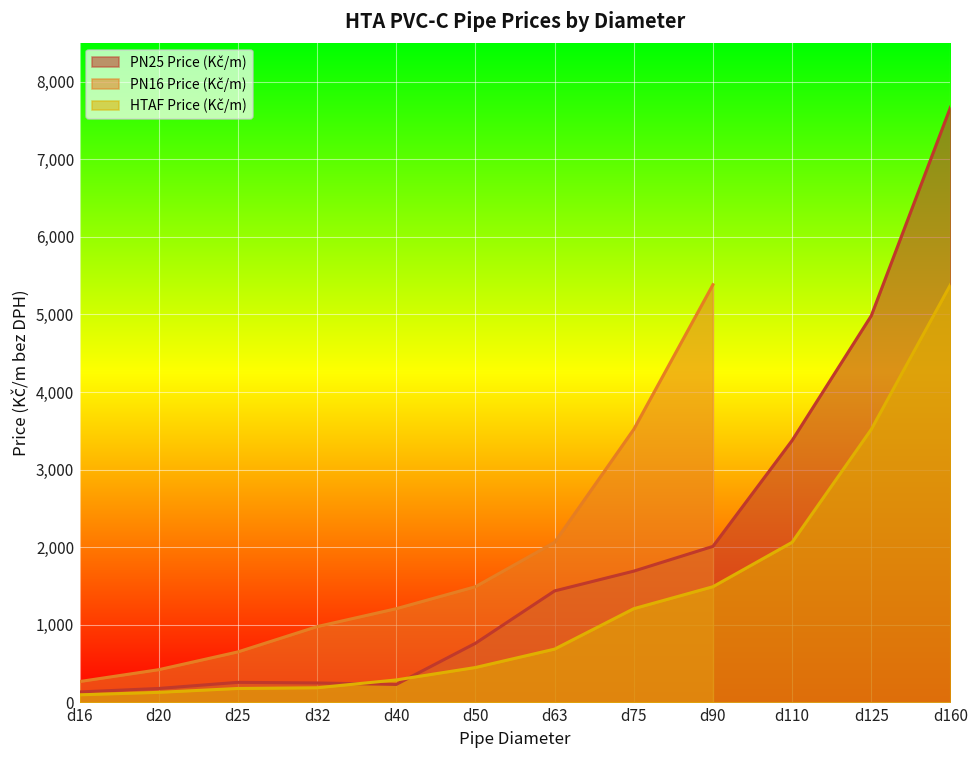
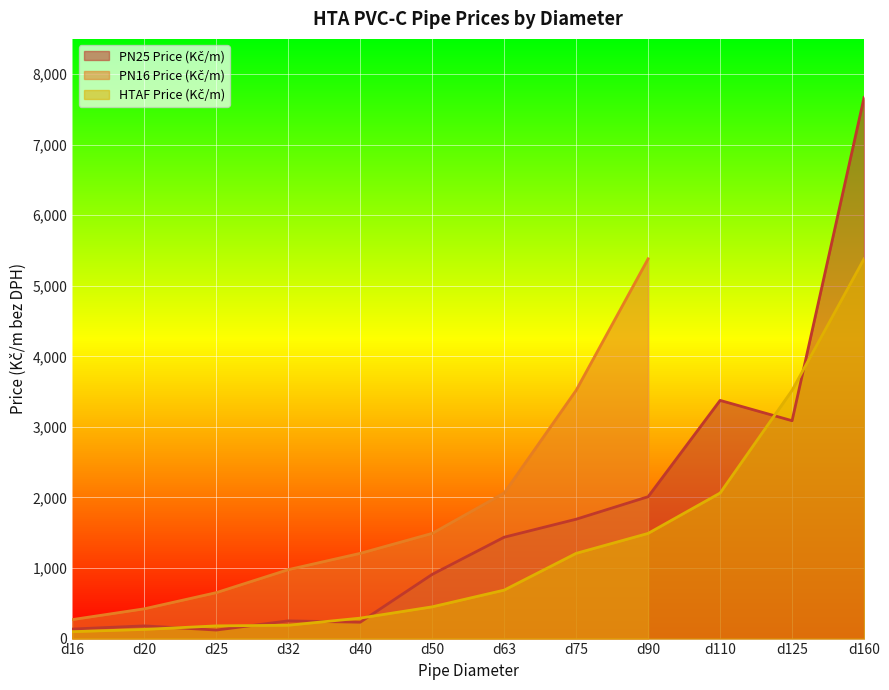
PN25 Price (Kč/m), d25: 300 -> 100
PN25 Price (Kč/m), d50: 800 -> 900
PN25 Price (Kč/m), d125: 5,000 -> 3,100
